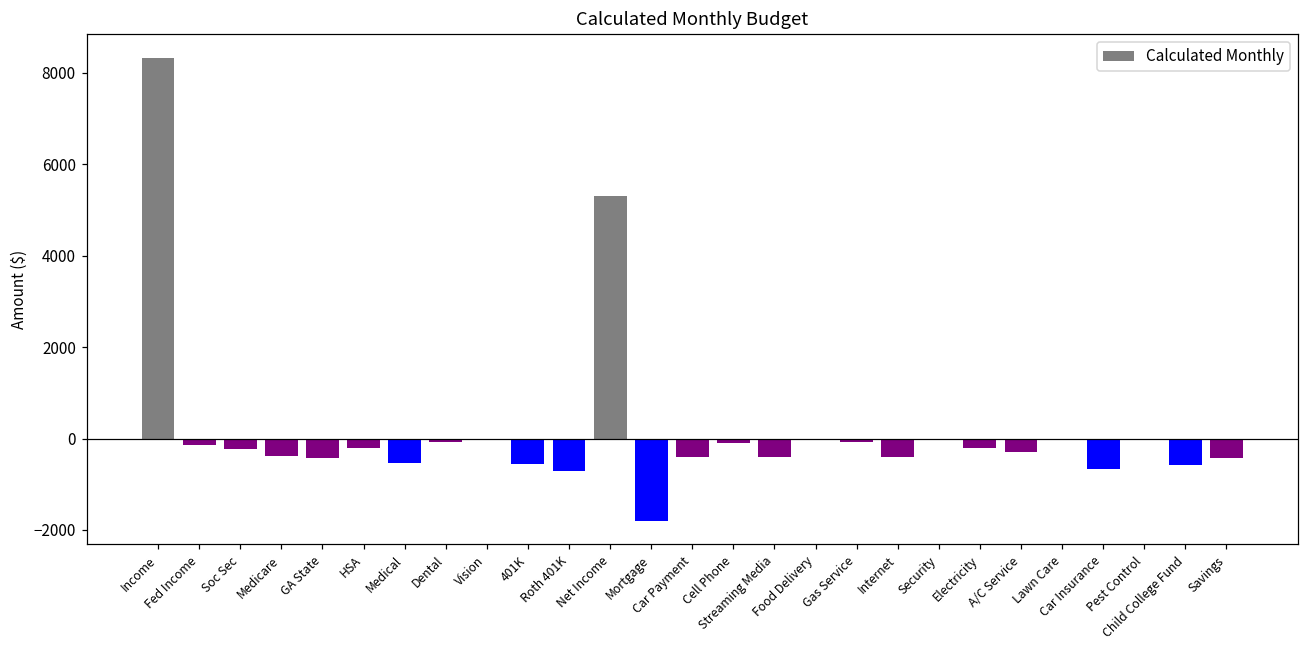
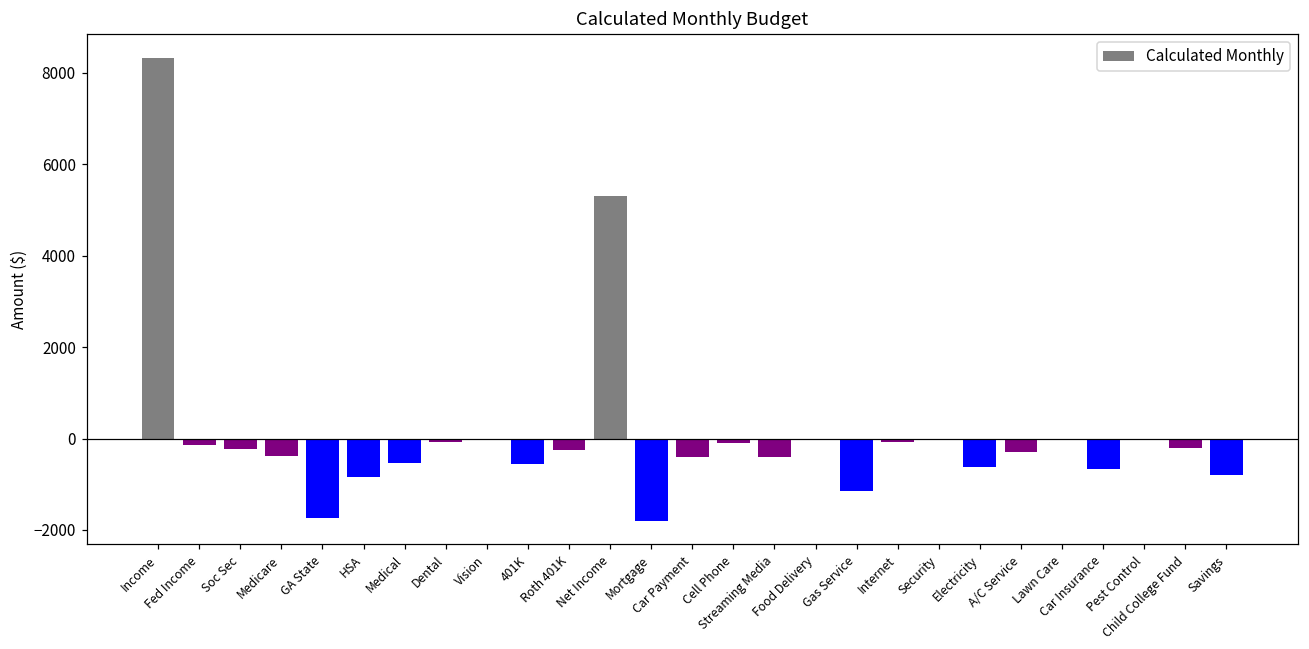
GA State: -400 -> -1700
HSA: -200 -> -800
Roth 401K: -700 -> -200
Gas Service: -100 -> -1100
Internet: -400 -> -100
Electricity: -200 -> -600
Child College Fund: -600 -> -200
Savings: -400 -> -800
